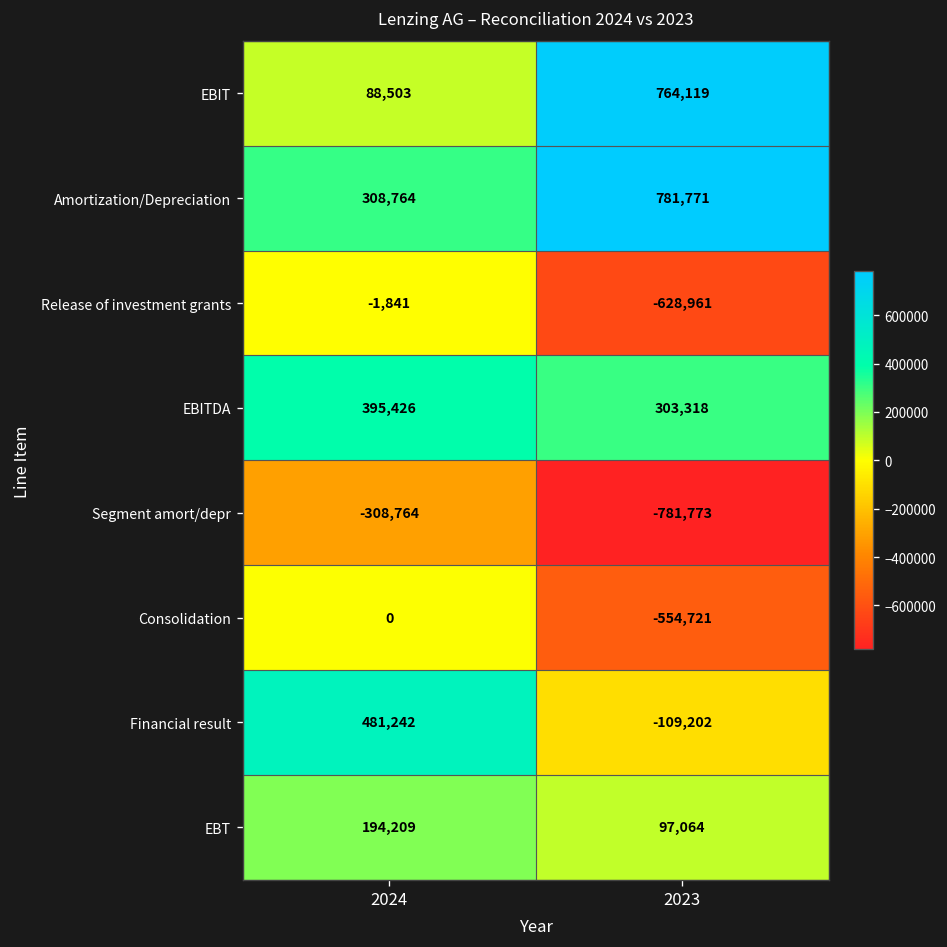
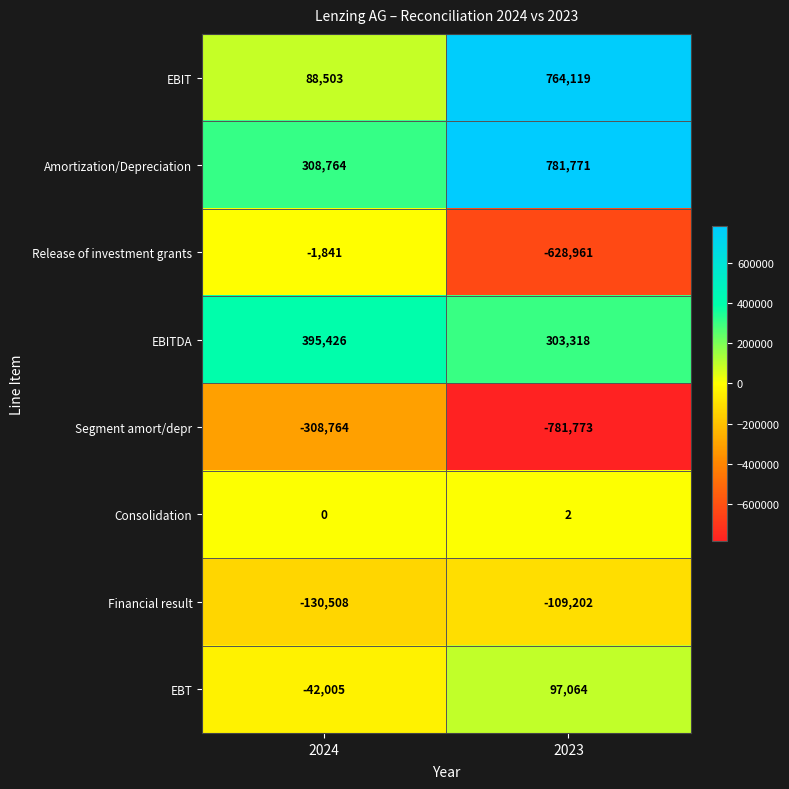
Consolidation, 2023: -554,721 -> 2
Financial result, 2024: 481,242 -> -130,508
EBT, 2024: 194,209 -> -42,005
